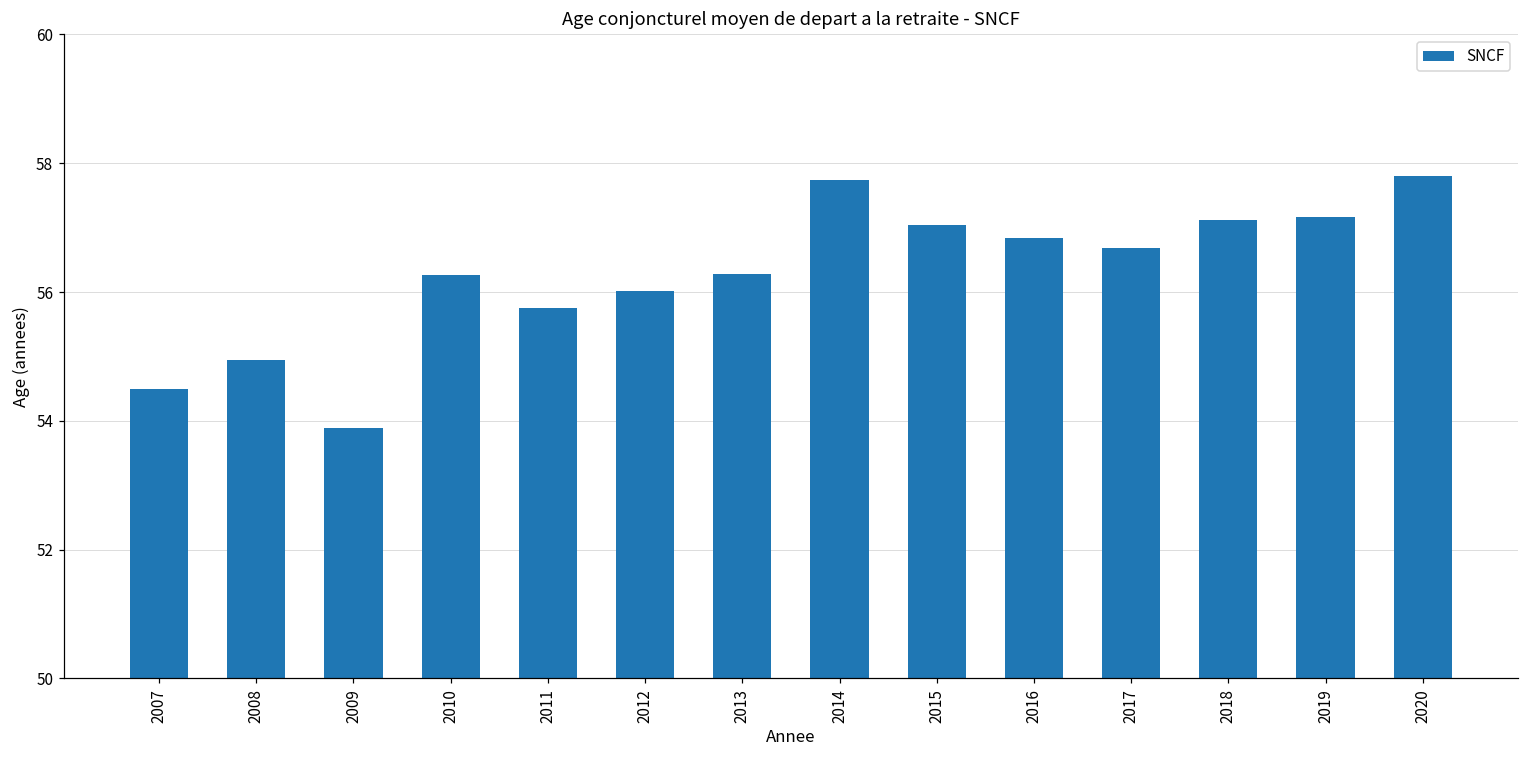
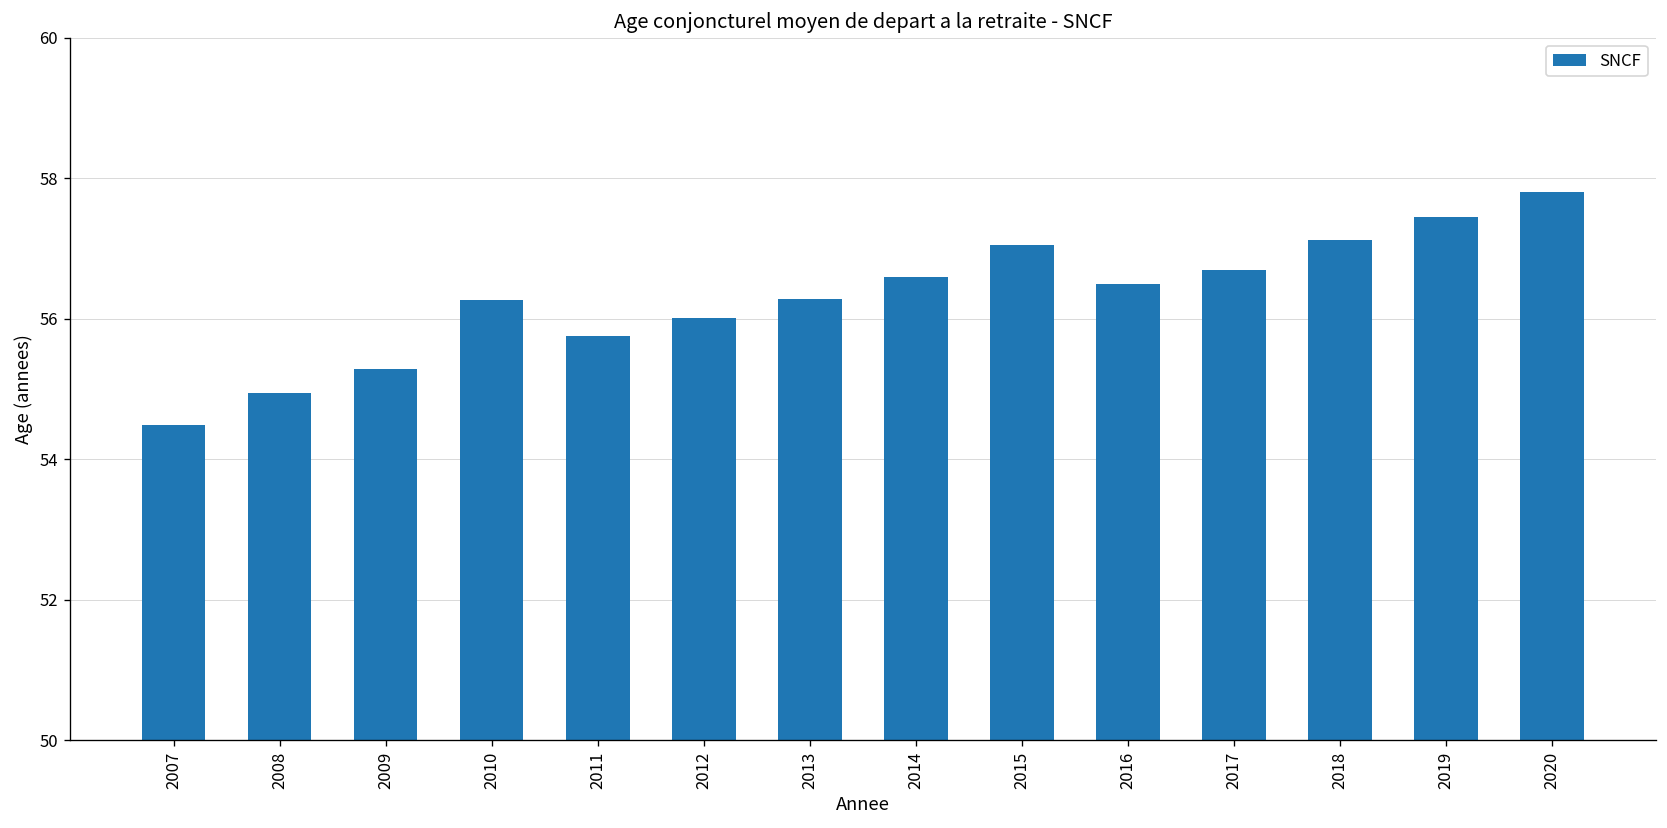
2009: 53.9 -> 55.3
2014: 57.7 -> 56.6
2016: 56.8 -> 56.5
2019: 57.2 -> 57.5
